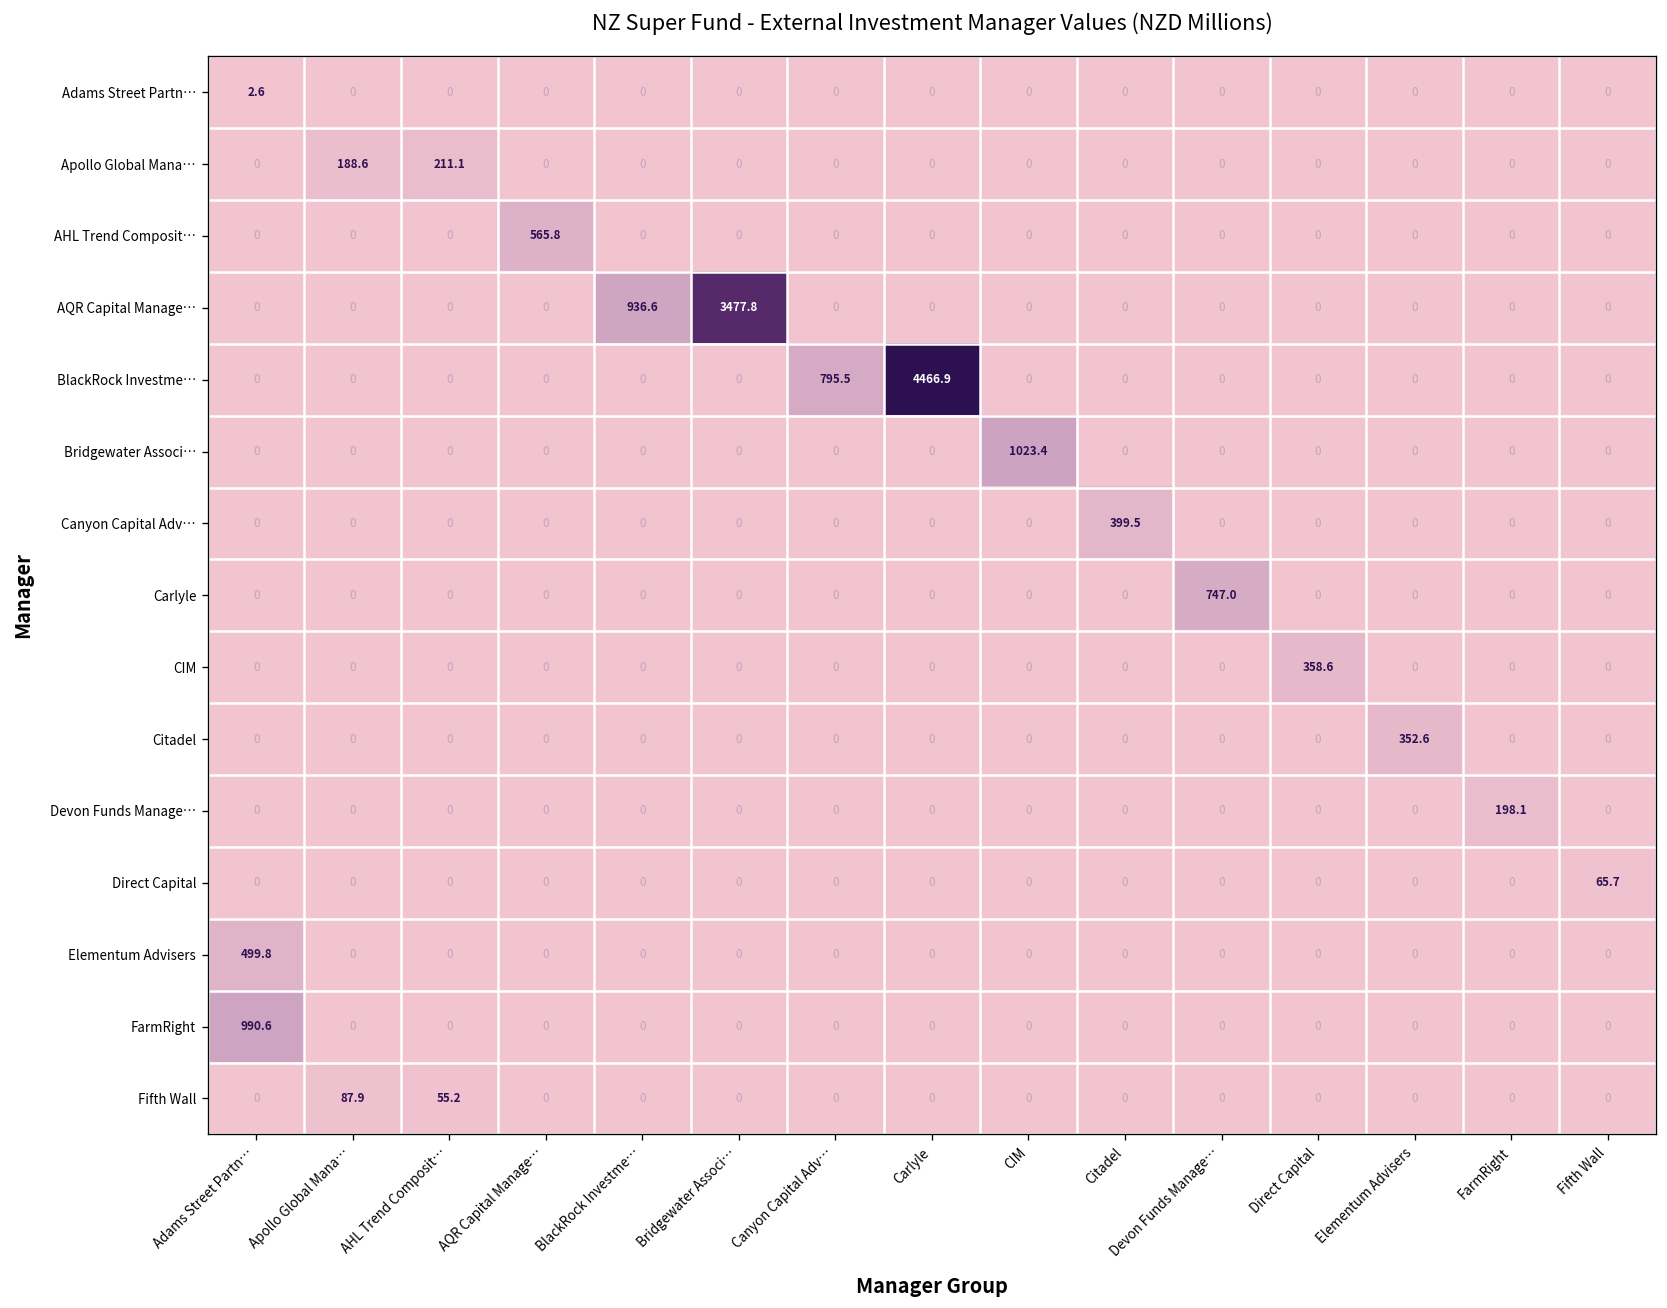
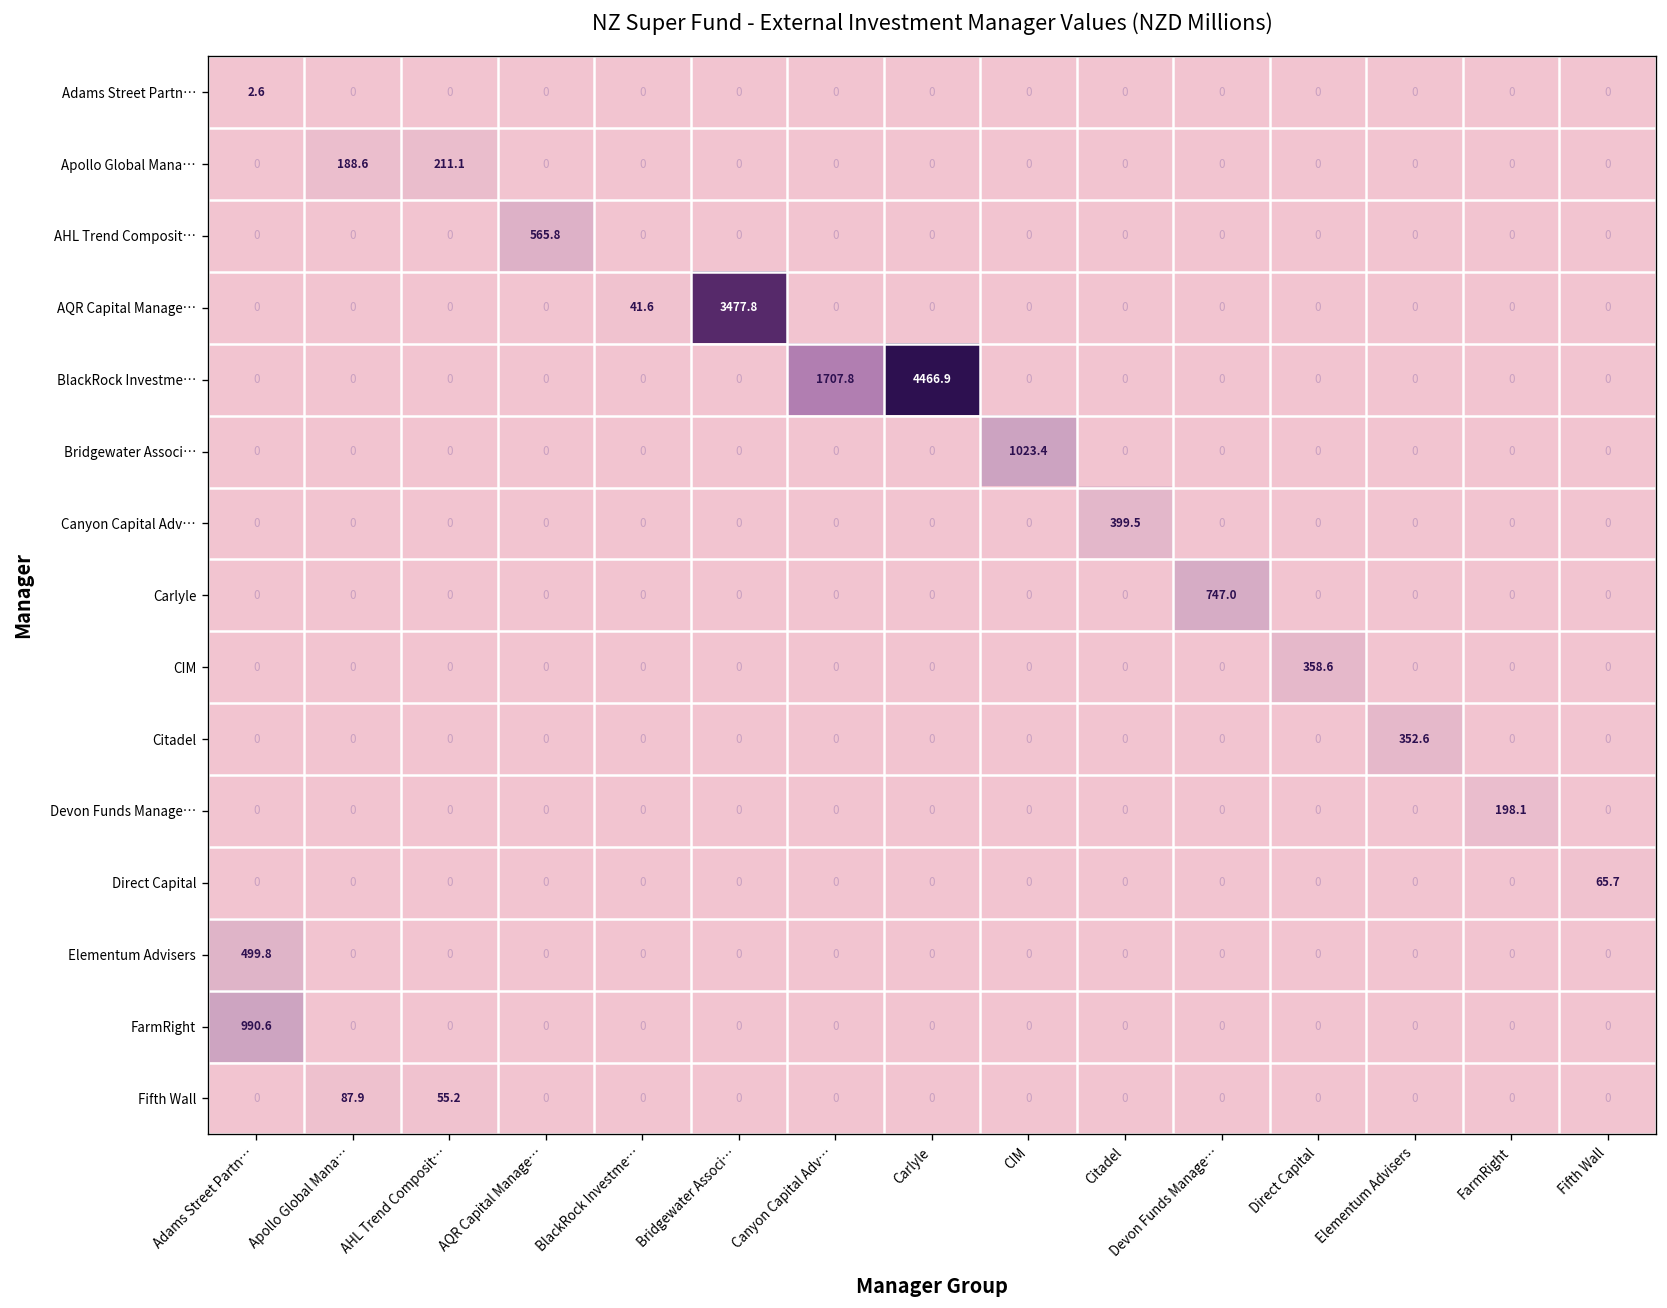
AQR Capital Manage…, BlackRock Investme…: 936.6 -> 41.6
BlackRock Investme…, Canyon Capital Adv…: 795.5 -> 1707.8
